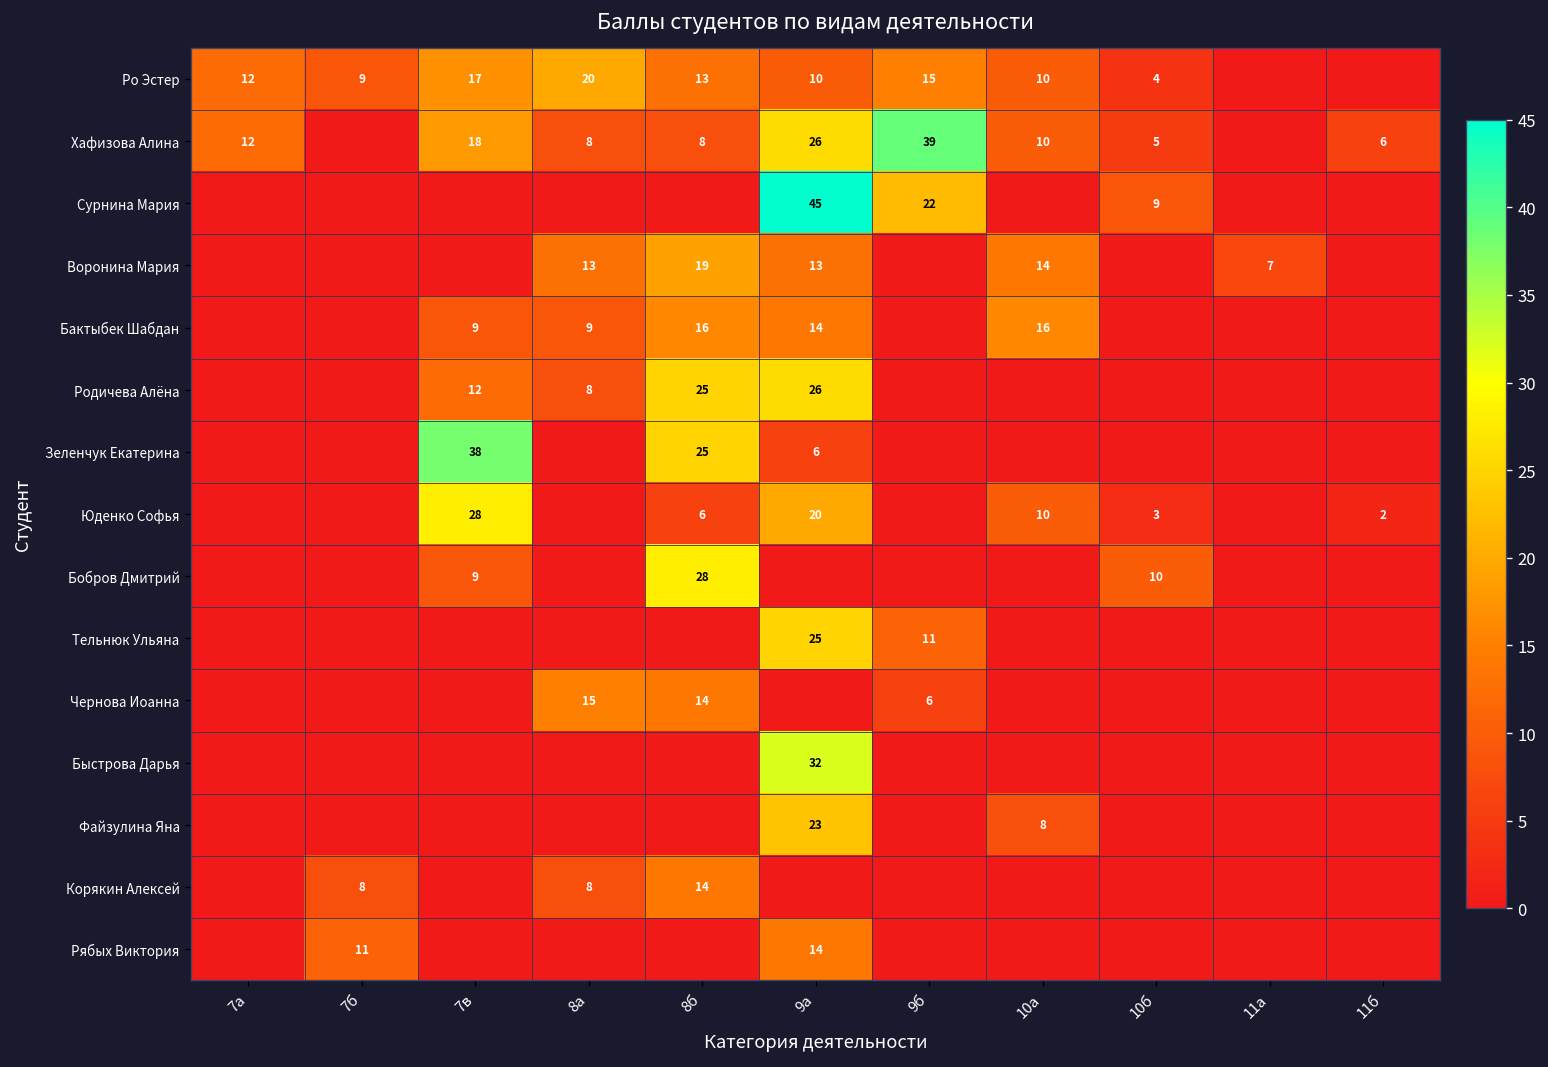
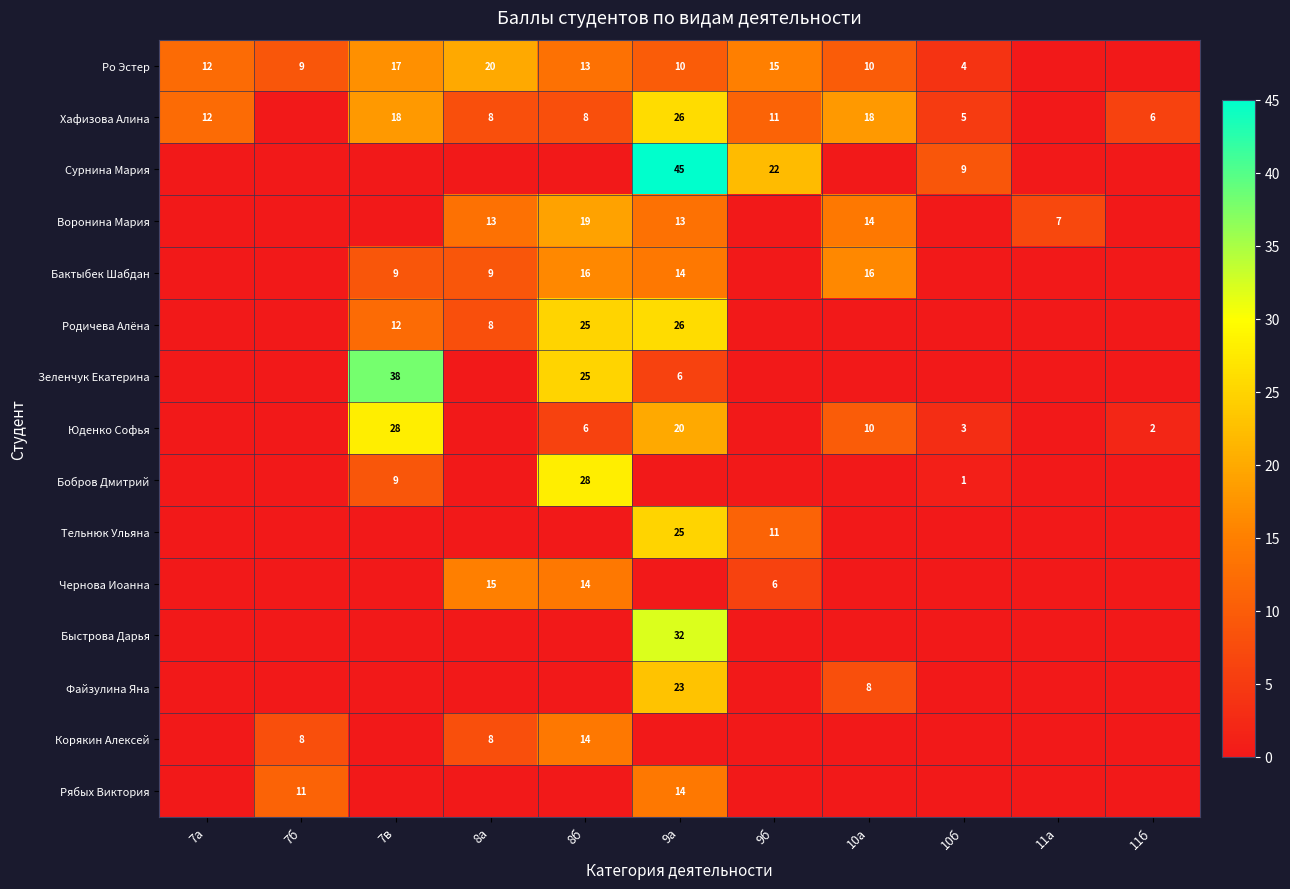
Хафизова Алина, 9б: 39 -> 11
Хафизова Алина, 10а: 10 -> 18
Бобров Дмитрий, 10б: 10 -> 1
